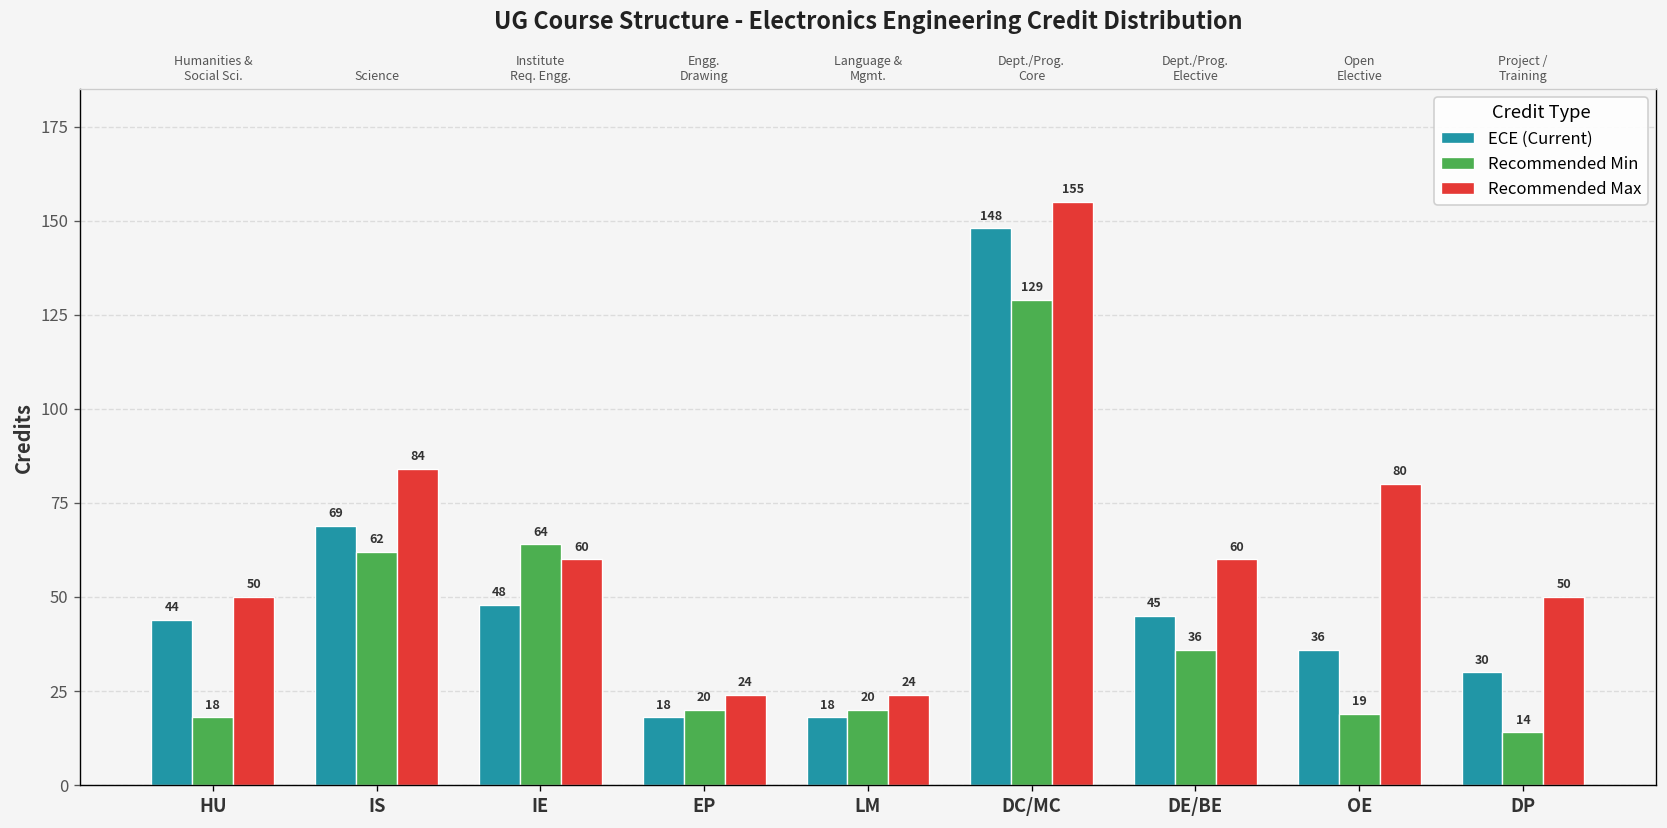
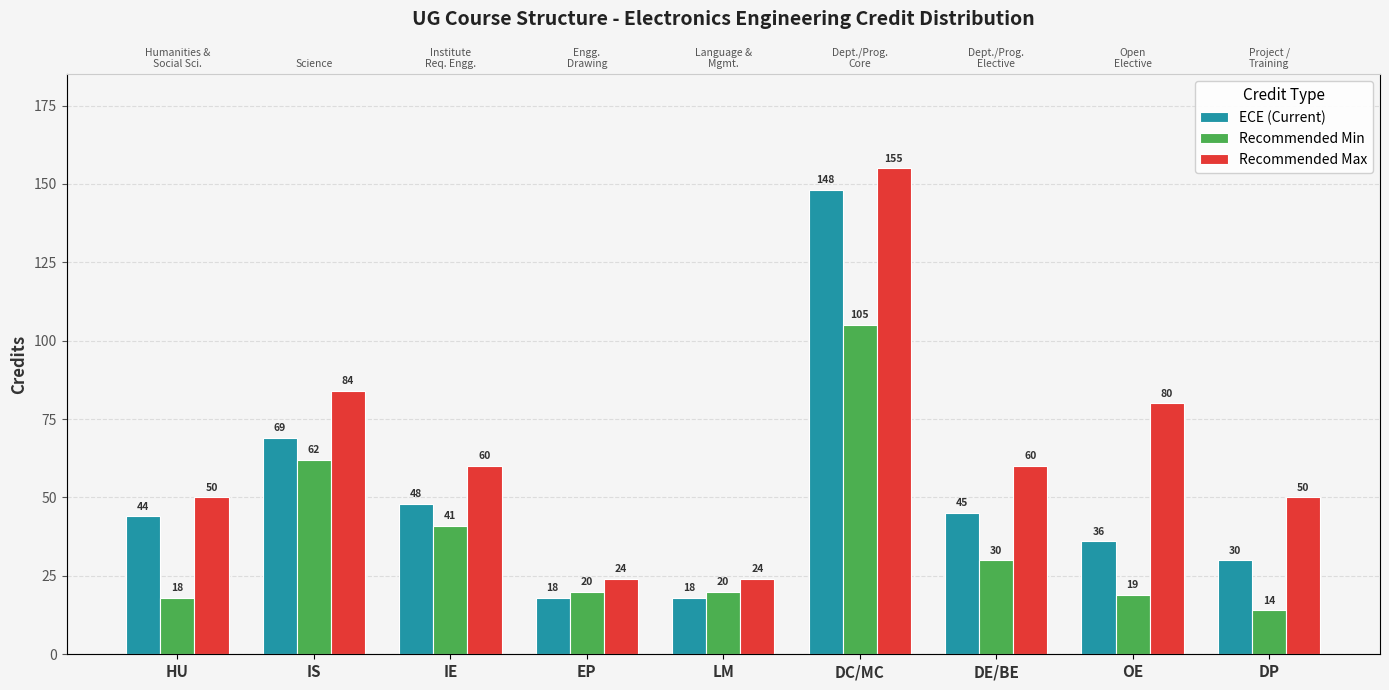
Recommended Min, IE: 64 -> 41
Recommended Min, DC/MC: 129 -> 105
Recommended Min, DE/BE: 36 -> 30
